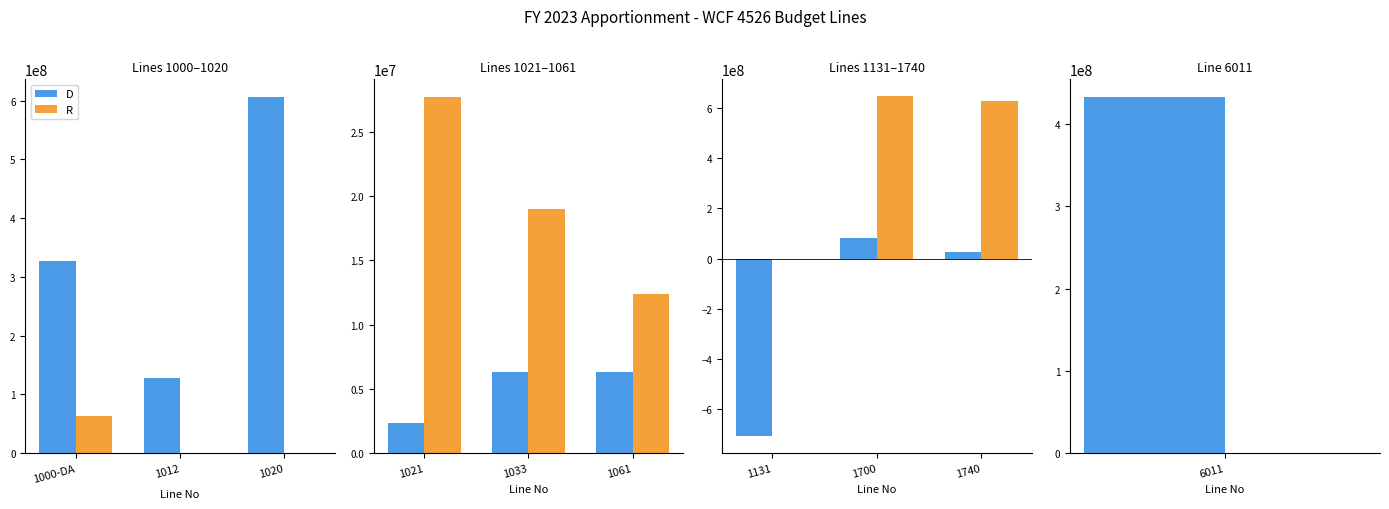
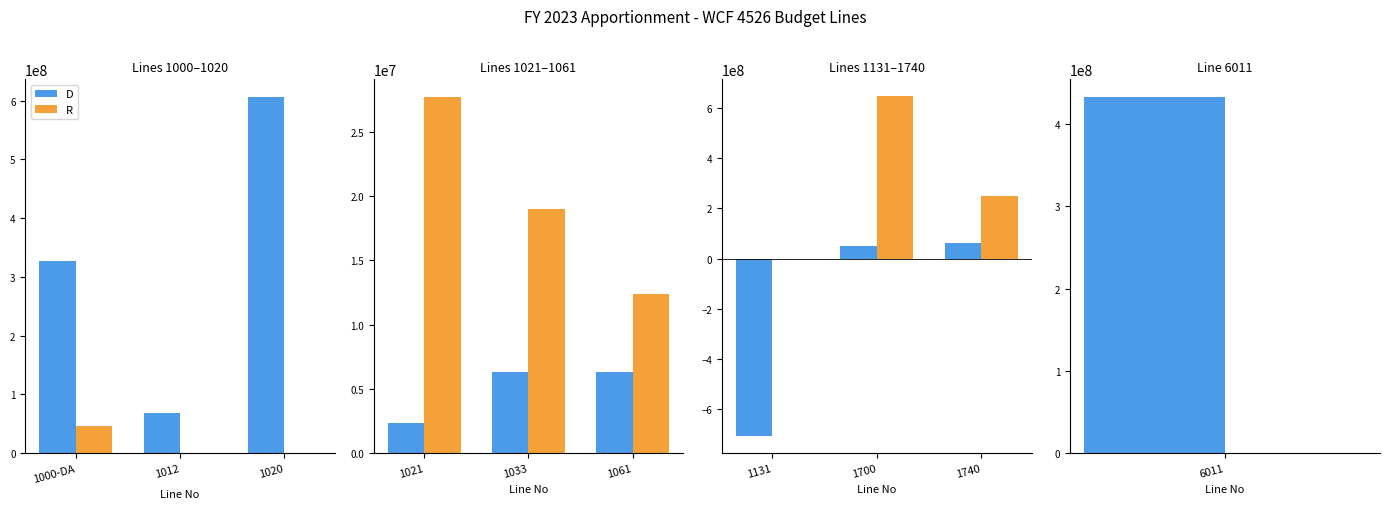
Lines 1000–1020, R, 1000-DA: 60000000 -> 50000000
Lines 1000–1020, D, 1012: 130000000 -> 70000000
Lines 1131–1740, D, 1700: 80000000 -> 50000000
Lines 1131–1740, D, 1740: 30000000 -> 60000000
Lines 1131–1740, R, 1740: 630000000 -> 250000000
